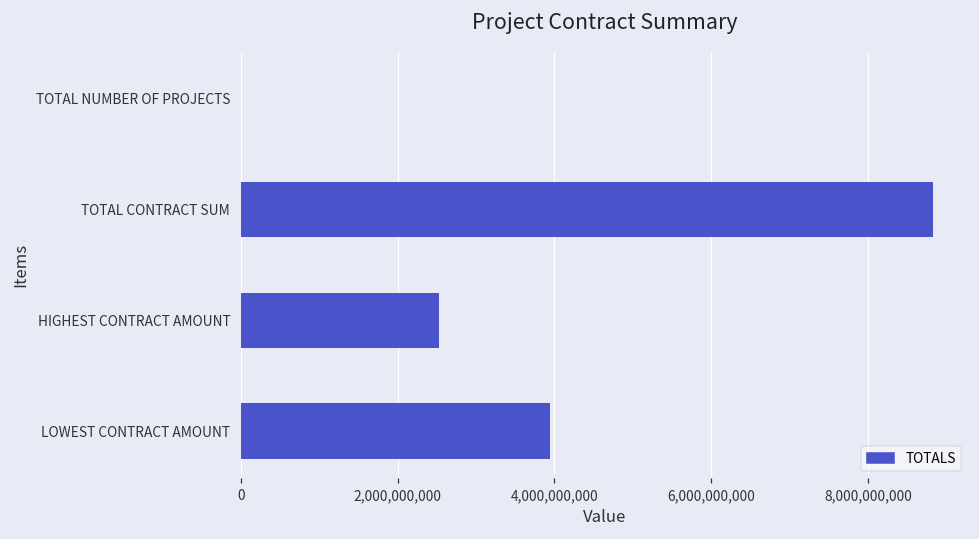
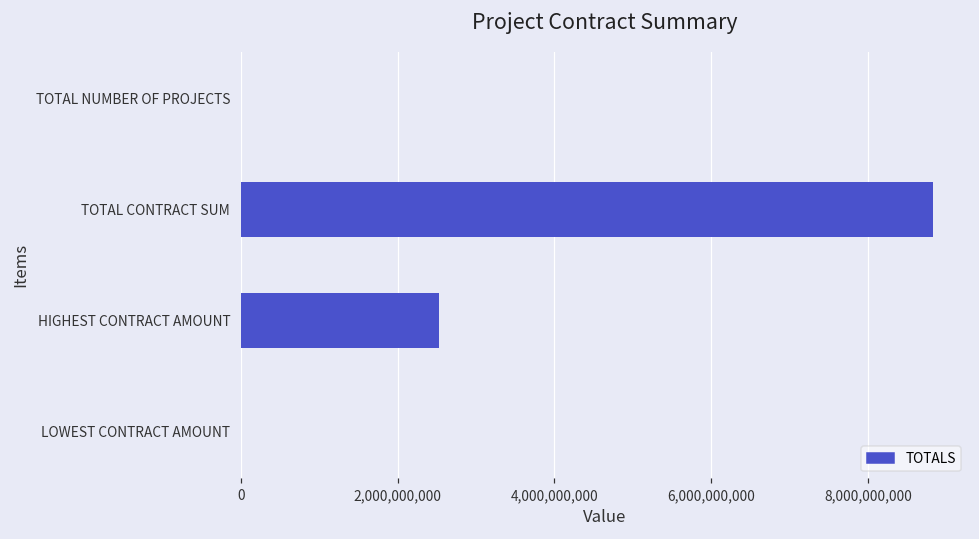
LOWEST CONTRACT AMOUNT: 3,900,000,000 -> 0
